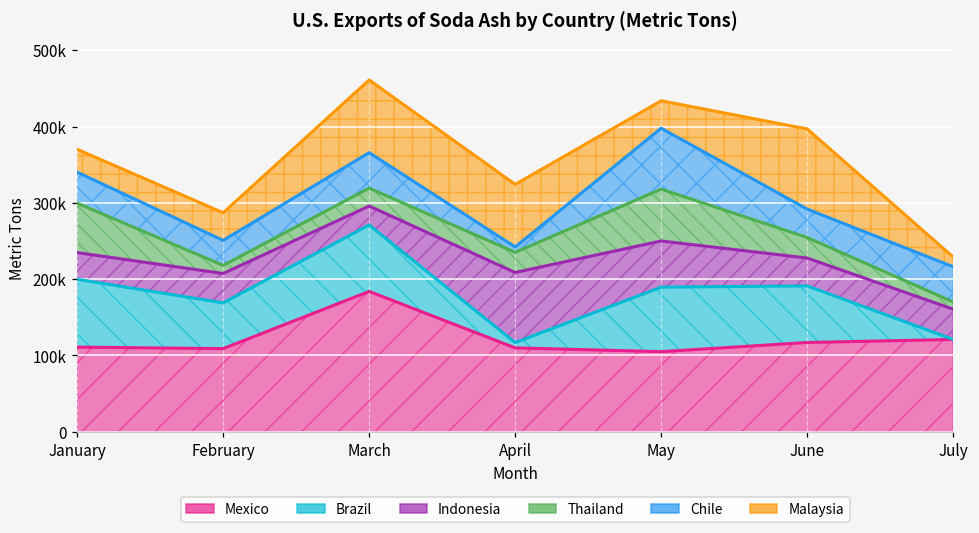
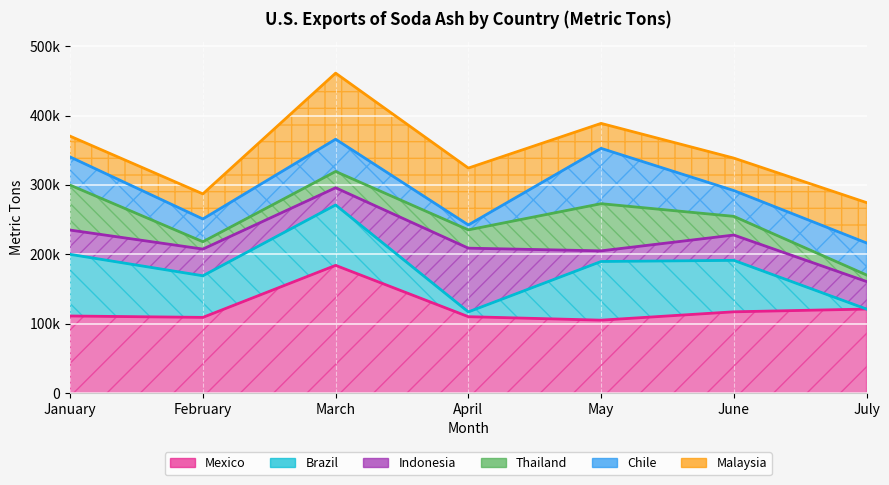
Indonesia, May: 60000 -> 20000
Malaysia, June: 110000 -> 50000
Malaysia, July: 10000 -> 60000
